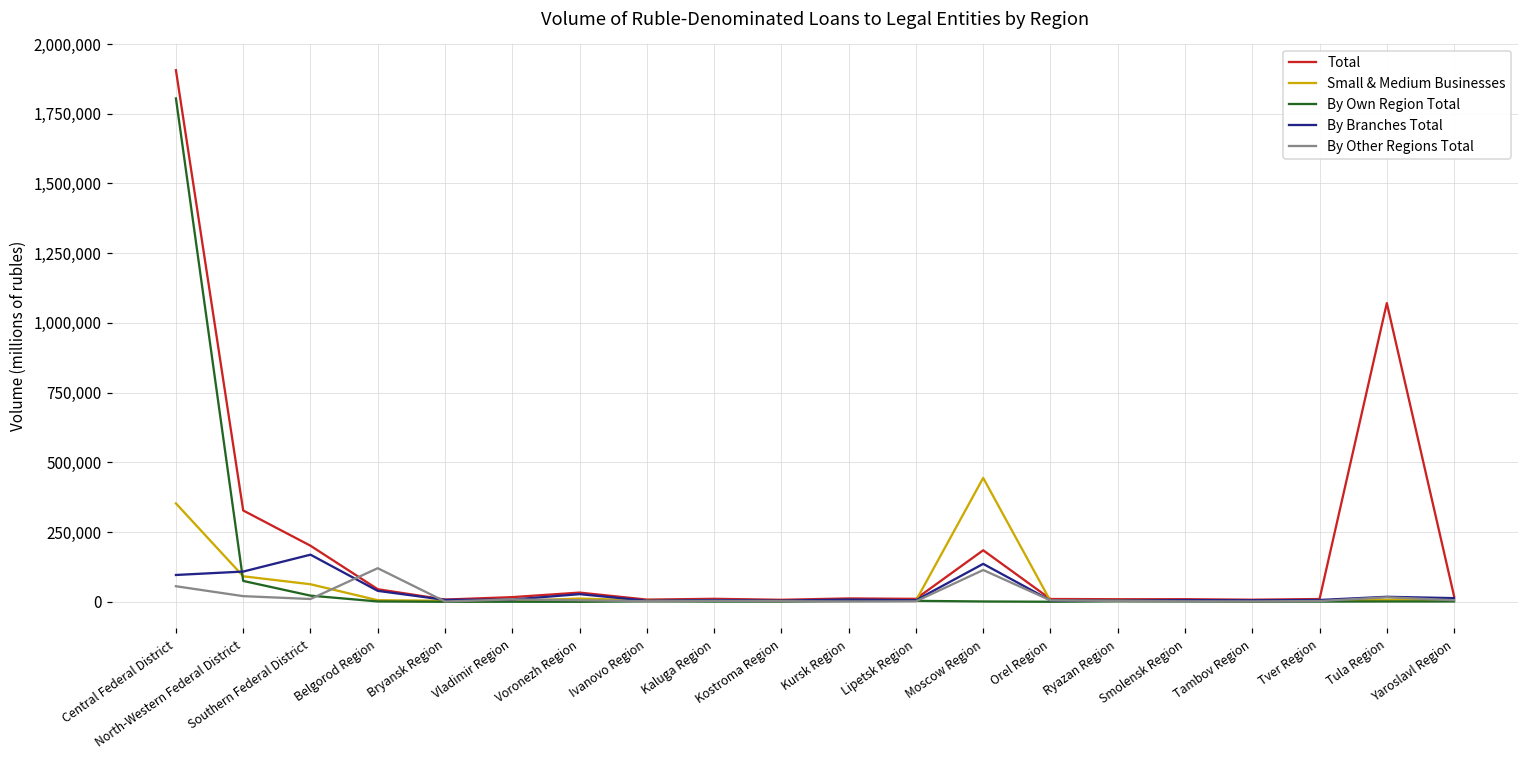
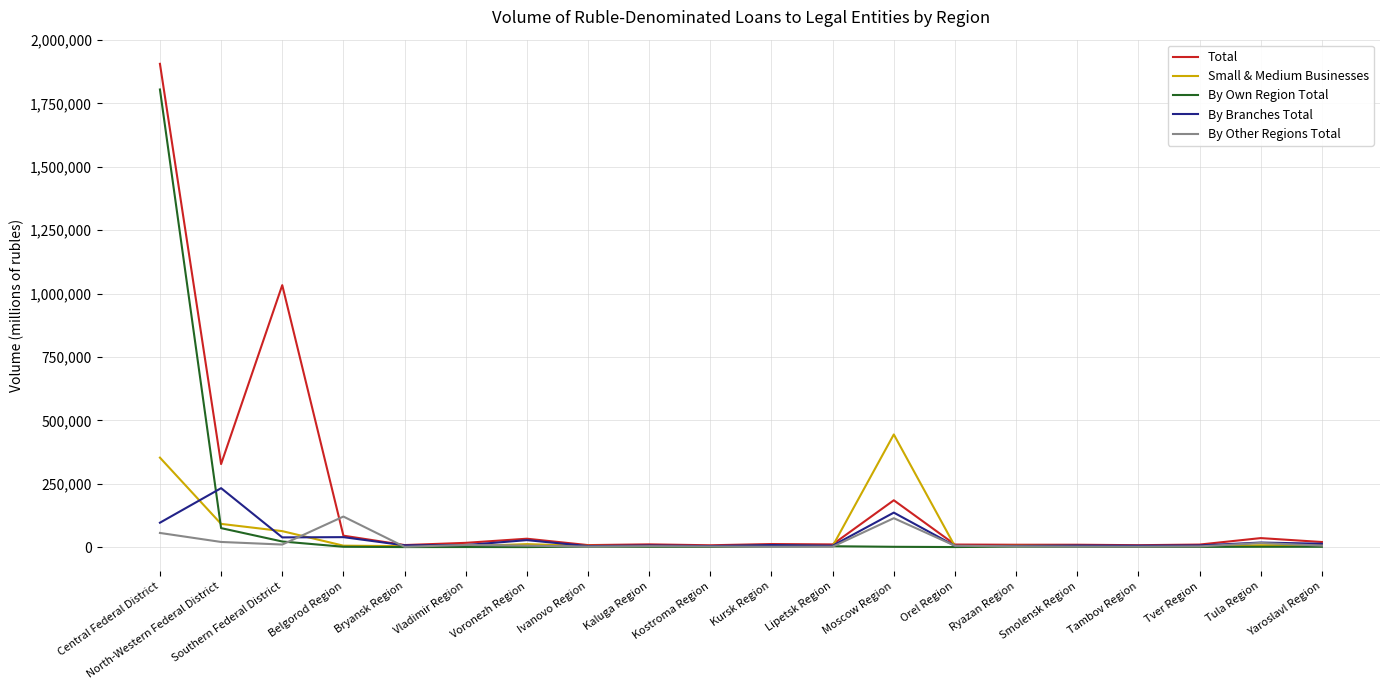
By Branches Total, North-Western Federal District: 110,000 -> 230,000
Total, Southern Federal District: 200,000 -> 1,030,000
By Branches Total, Southern Federal District: 170,000 -> 40,000
Total, Tula Region: 1,070,000 -> 40,000
